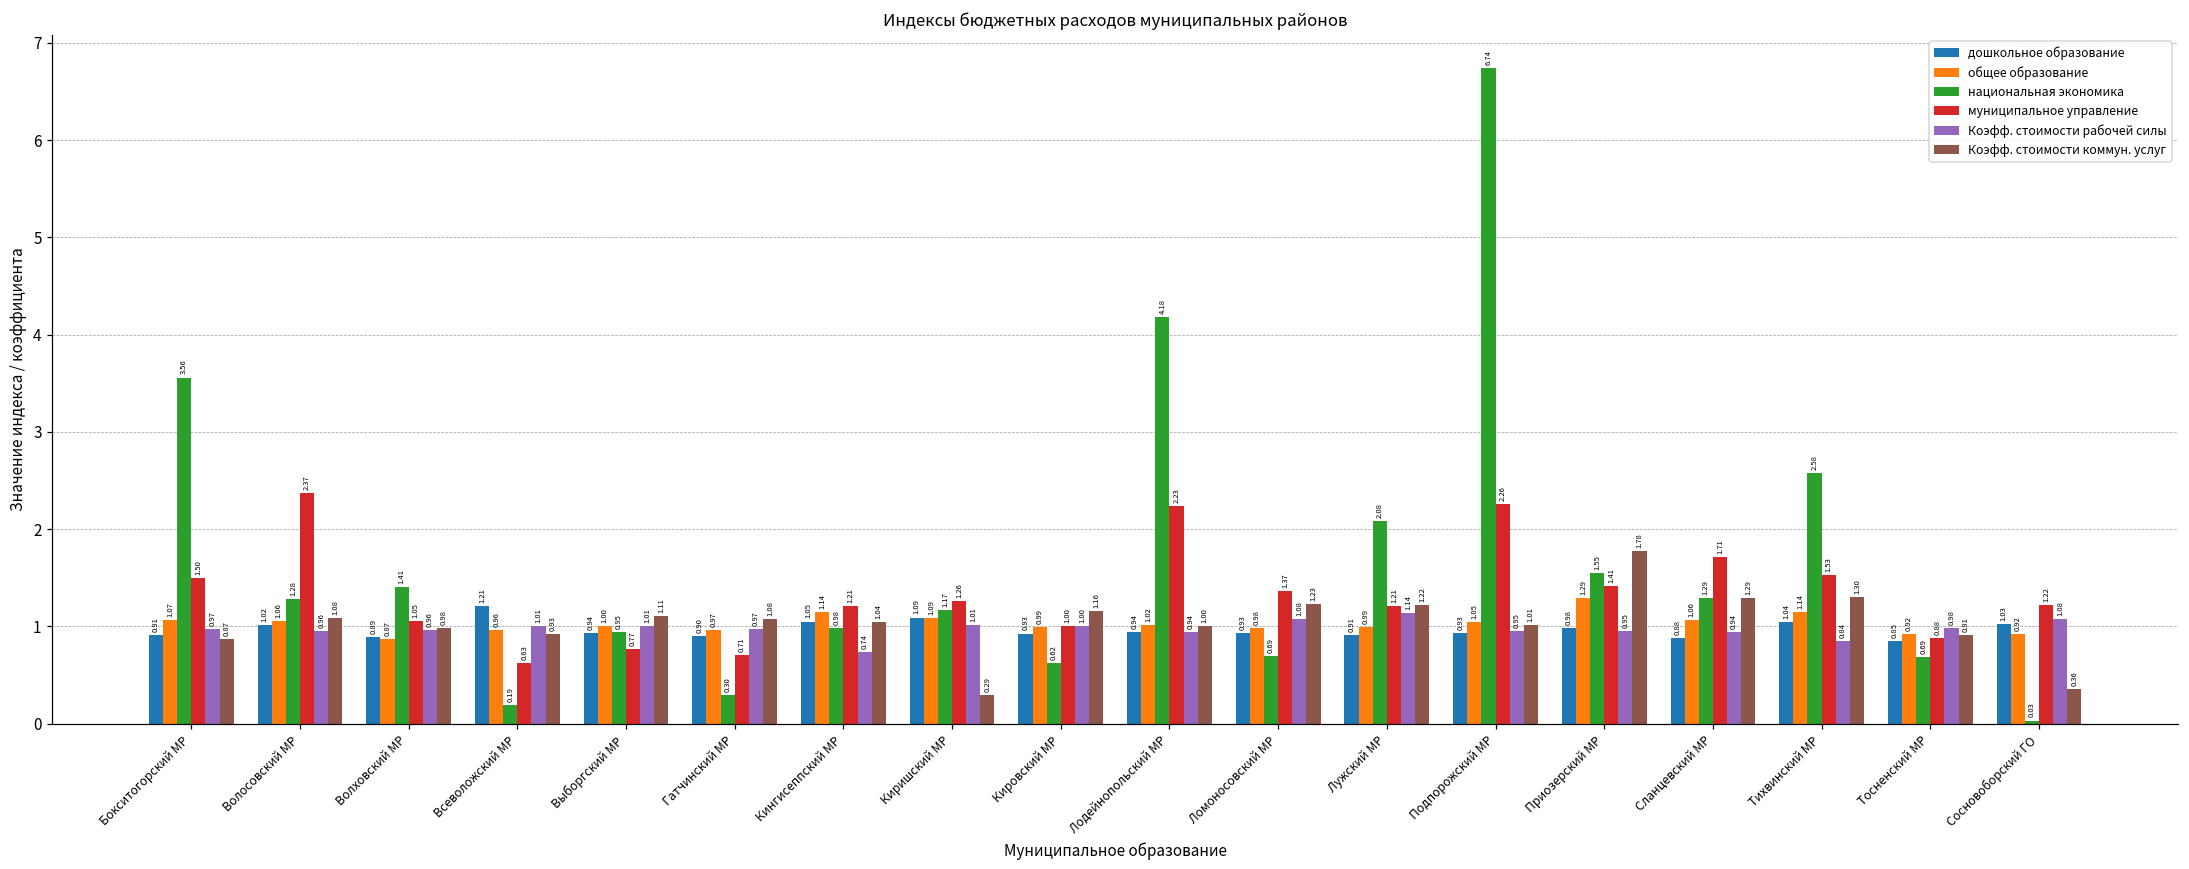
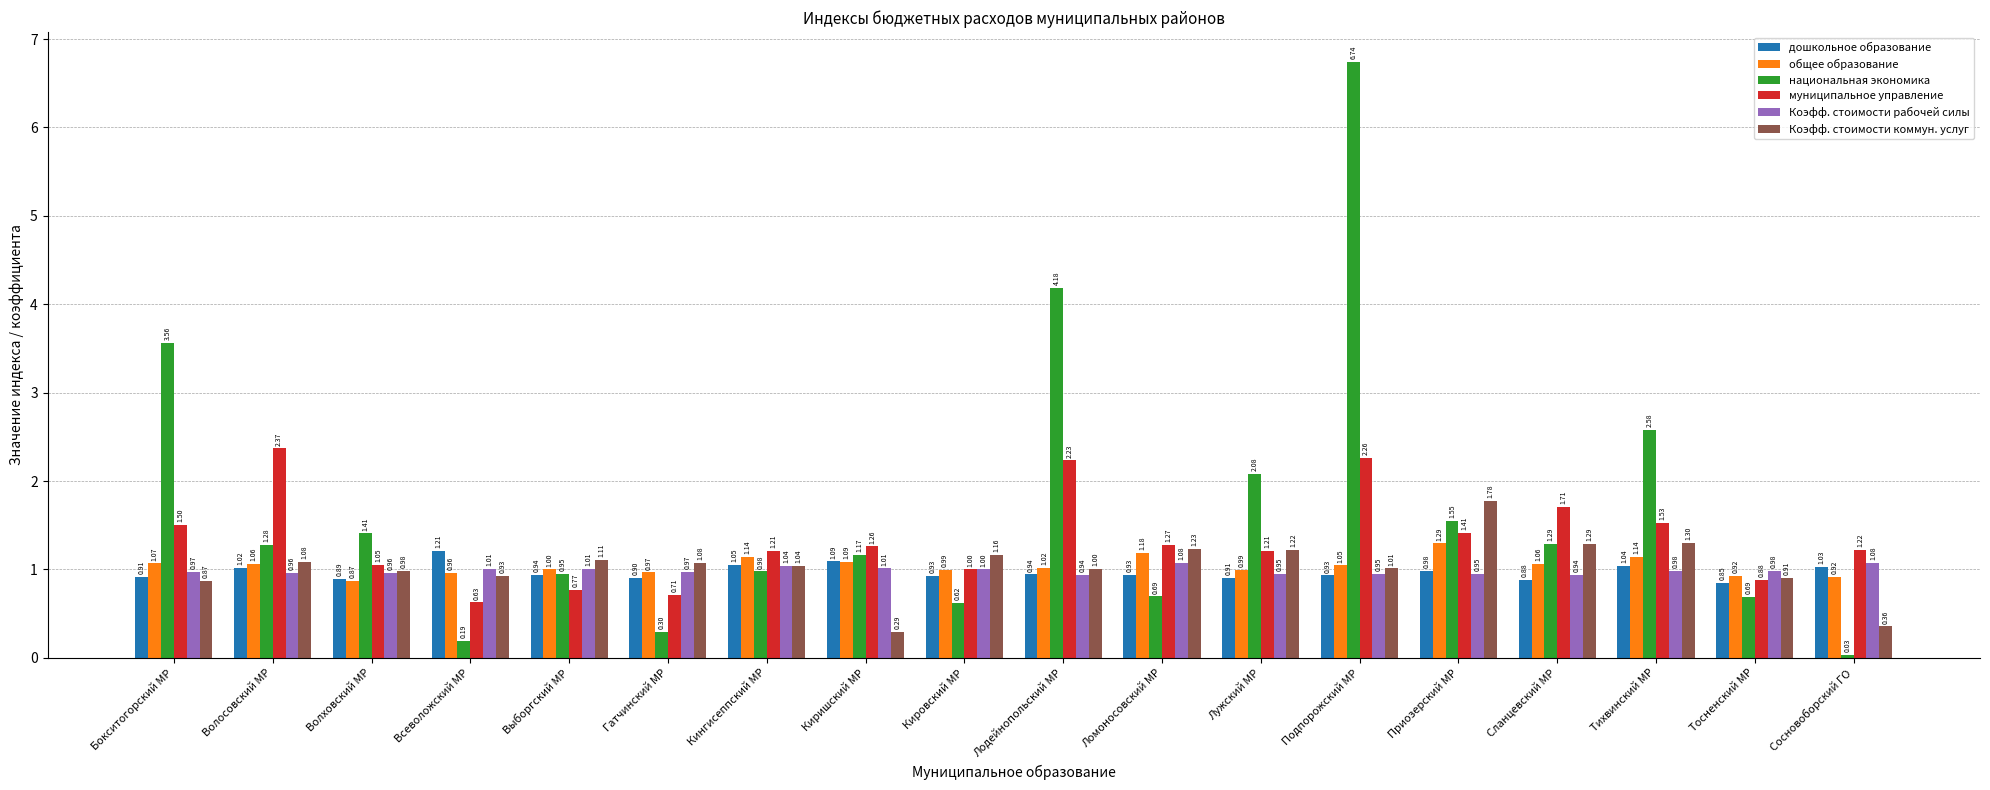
Коэфф. стоимости рабочей силы, Кингисеппский МР: 0.74 -> 1.04
общее образование, Ломоносовский МР: 0.98 -> 1.18
муниципальное управление, Ломоносовский МР: 1.37 -> 1.27
Коэфф. стоимости рабочей силы, Лужский МР: 1.14 -> 0.95
Коэфф. стоимости рабочей силы, Тихвинский МР: 0.84 -> 0.98
